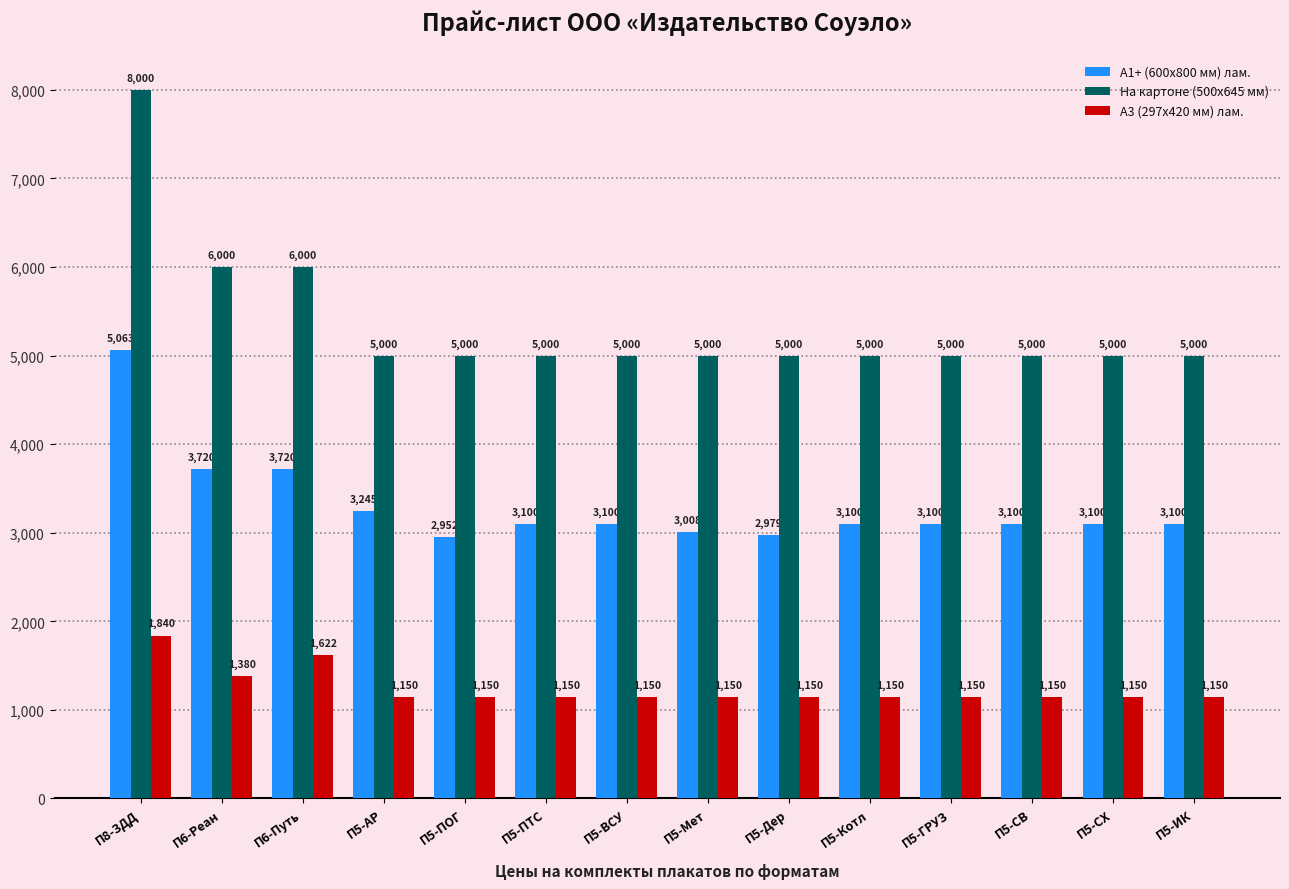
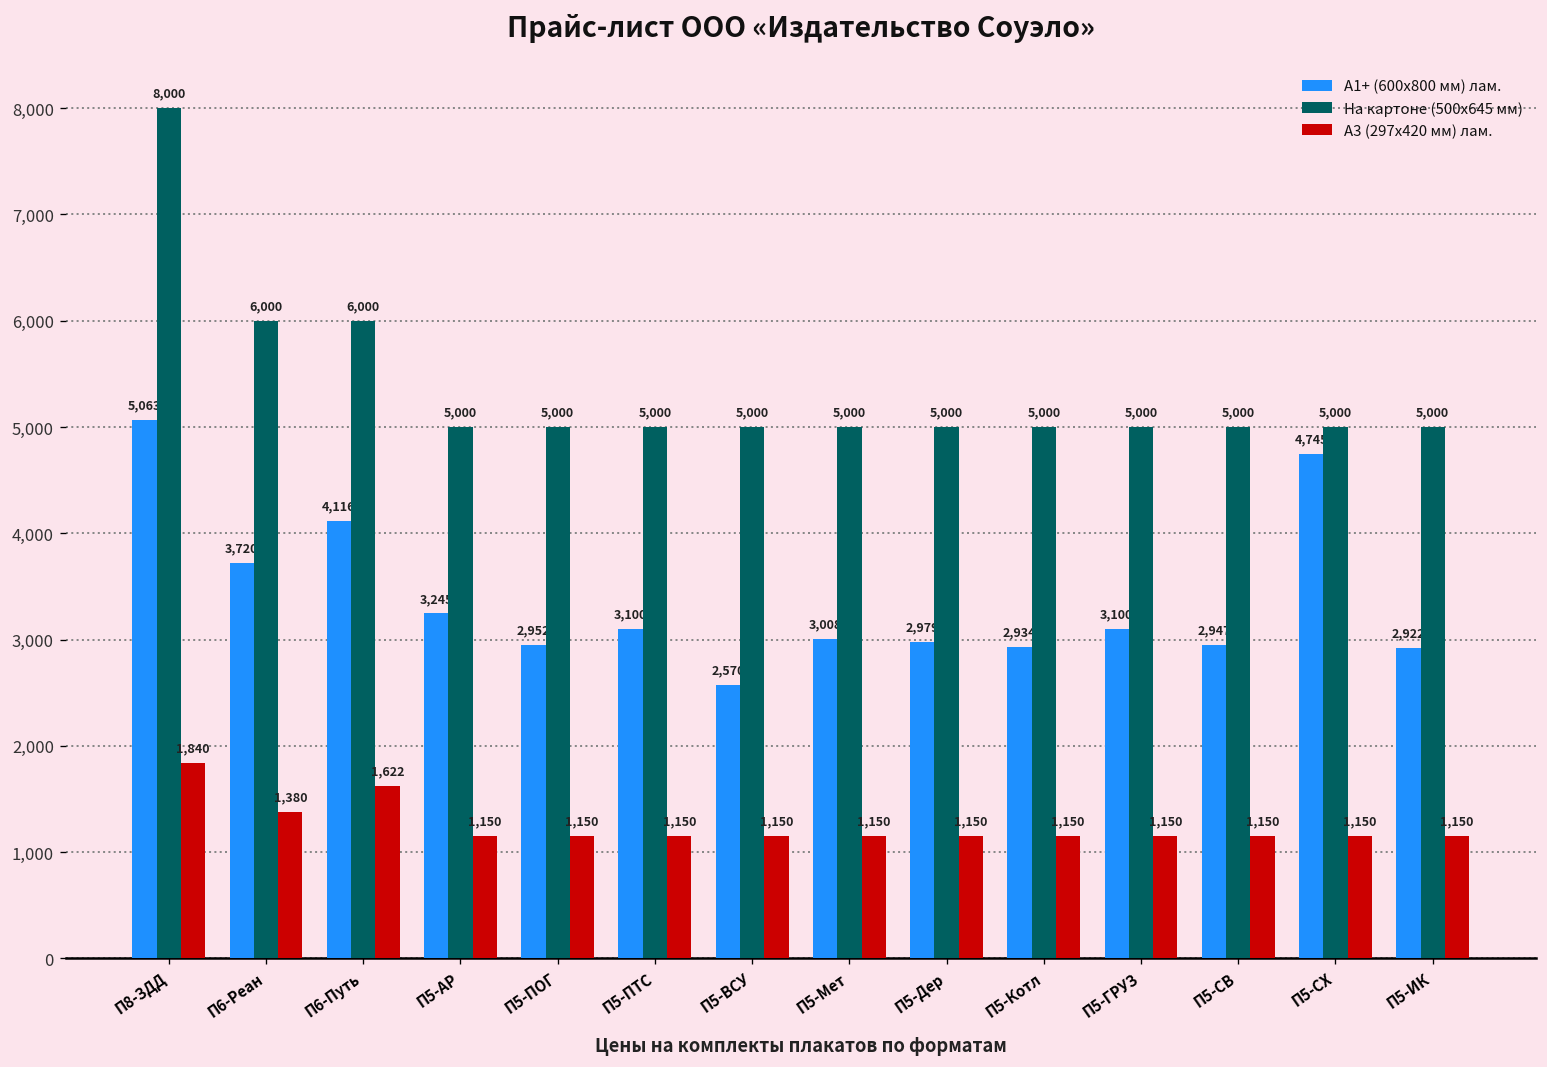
А1+ (600х800 мм) лам., П6-Путь: 3,720 -> 4,116
А1+ (600х800 мм) лам., П5-ВСУ: 3,100 -> 2,570
А1+ (600х800 мм) лам., П5-Котл: 3,100 -> 2,934
А1+ (600х800 мм) лам., П5-СВ: 3,100 -> 2,947
А1+ (600х800 мм) лам., П5-СХ: 3,100 -> 4,745
А1+ (600х800 мм) лам., П5-ИК: 3,100 -> 2,922
